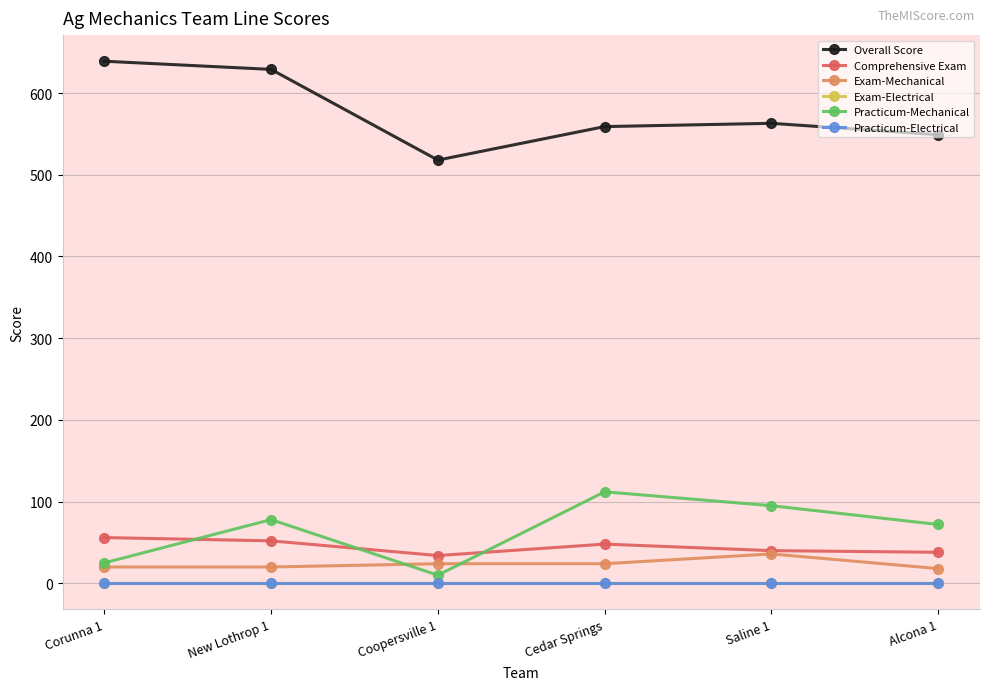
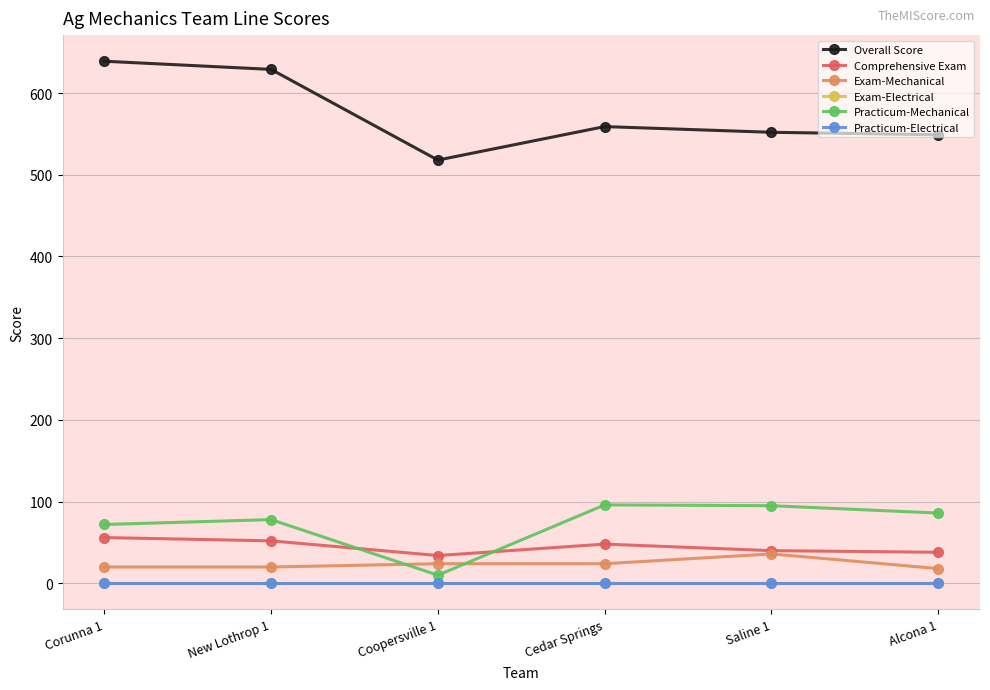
Practicum-Mechanical, Corunna 1: 30 -> 70
Practicum-Mechanical, Cedar Springs: 110 -> 100
Overall Score, Saline 1: 560 -> 550
Practicum-Mechanical, Alcona 1: 70 -> 90
